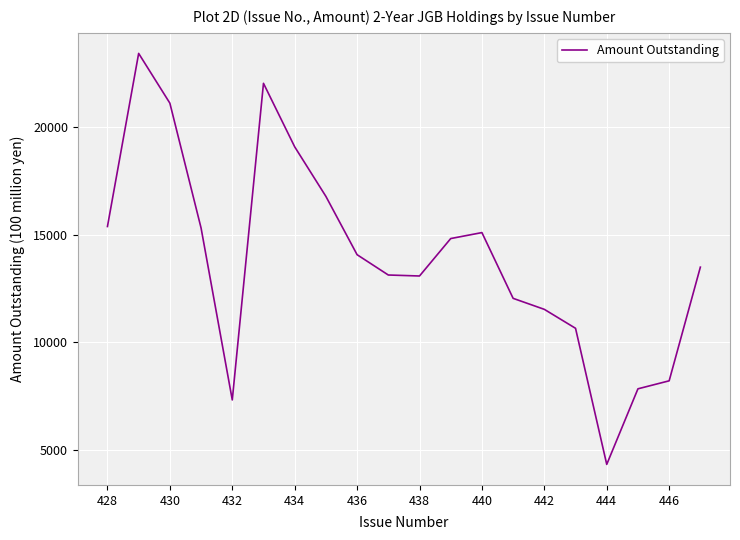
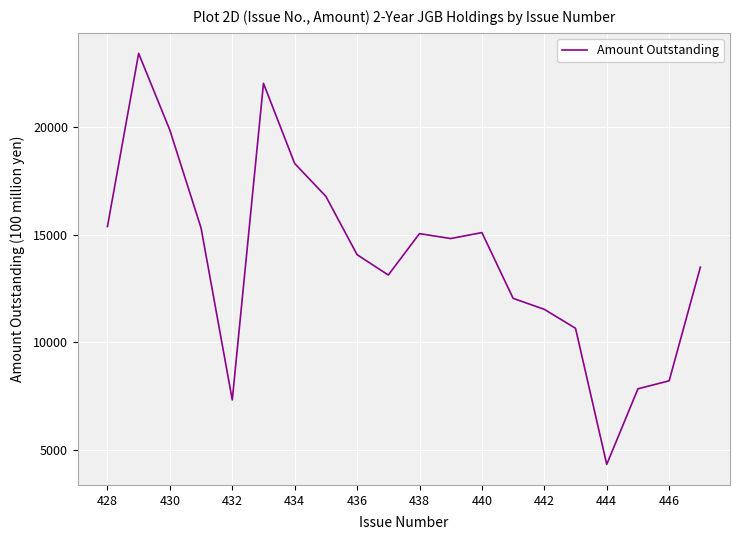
430: 21100 -> 19800
434: 19100 -> 18300
438: 13100 -> 15000
